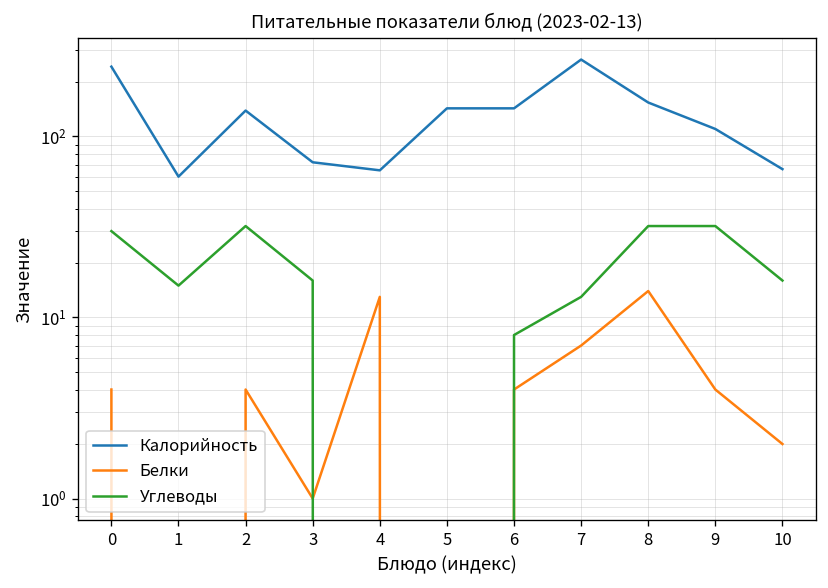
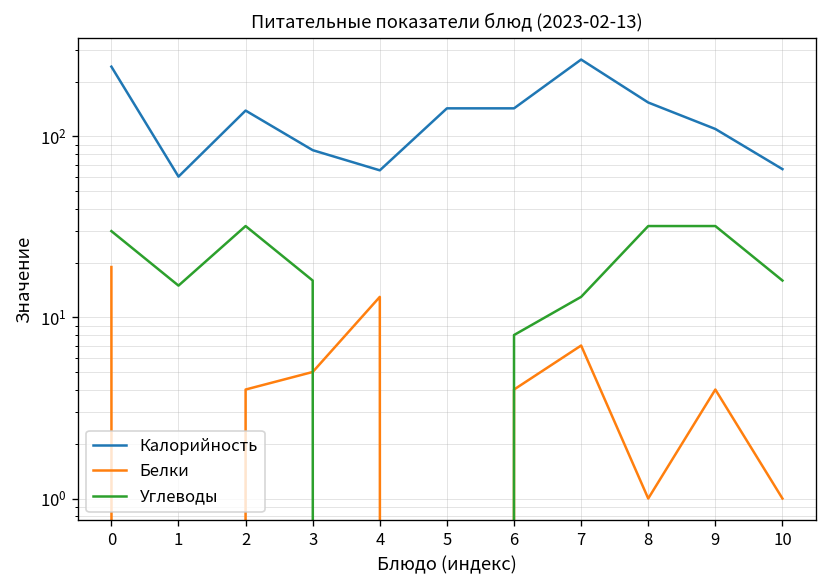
Белки, 0: 4 -> 19
Калорийность, 3: 70 -> 80
Белки, 3: 1 -> 5
Белки, 8: 14 -> 1
Белки, 10: 2 -> 1
